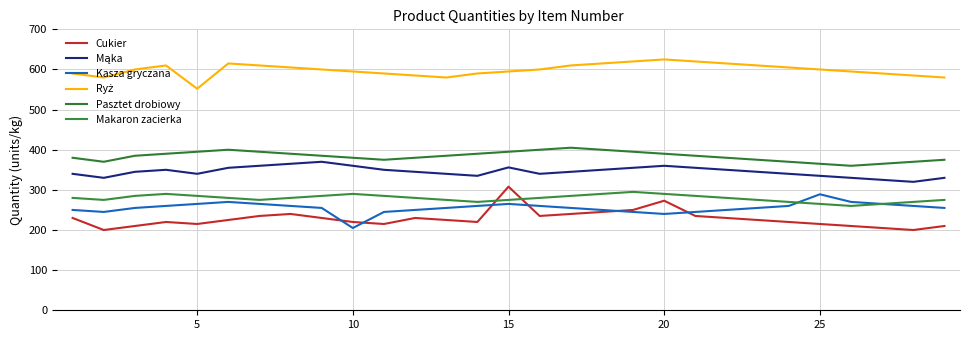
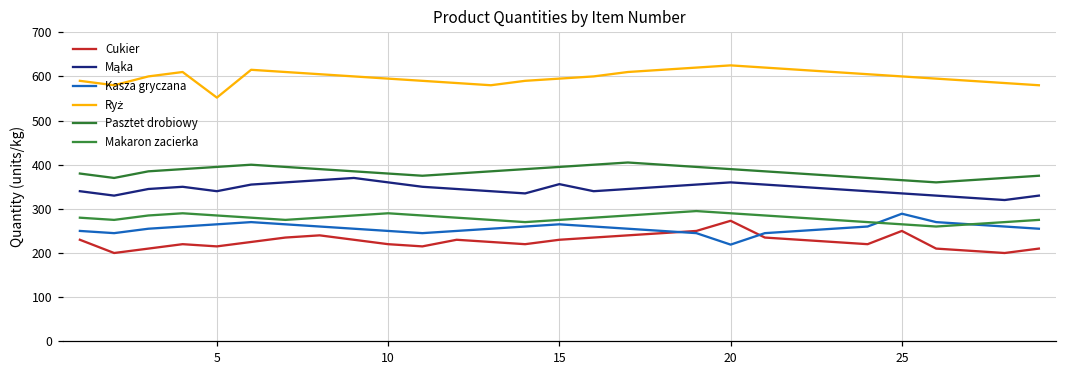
Kasza gryczana, 10: 210 -> 250
Cukier, 15: 310 -> 230
Kasza gryczana, 20: 240 -> 220
Cukier, 25: 220 -> 250
